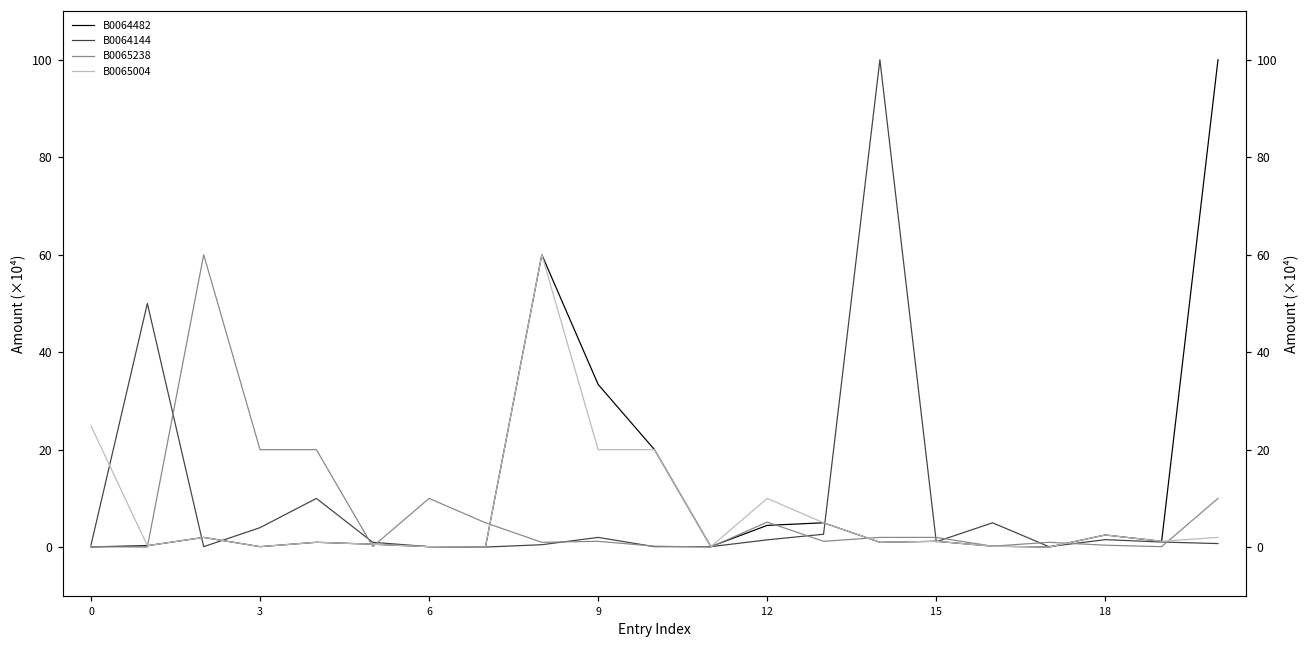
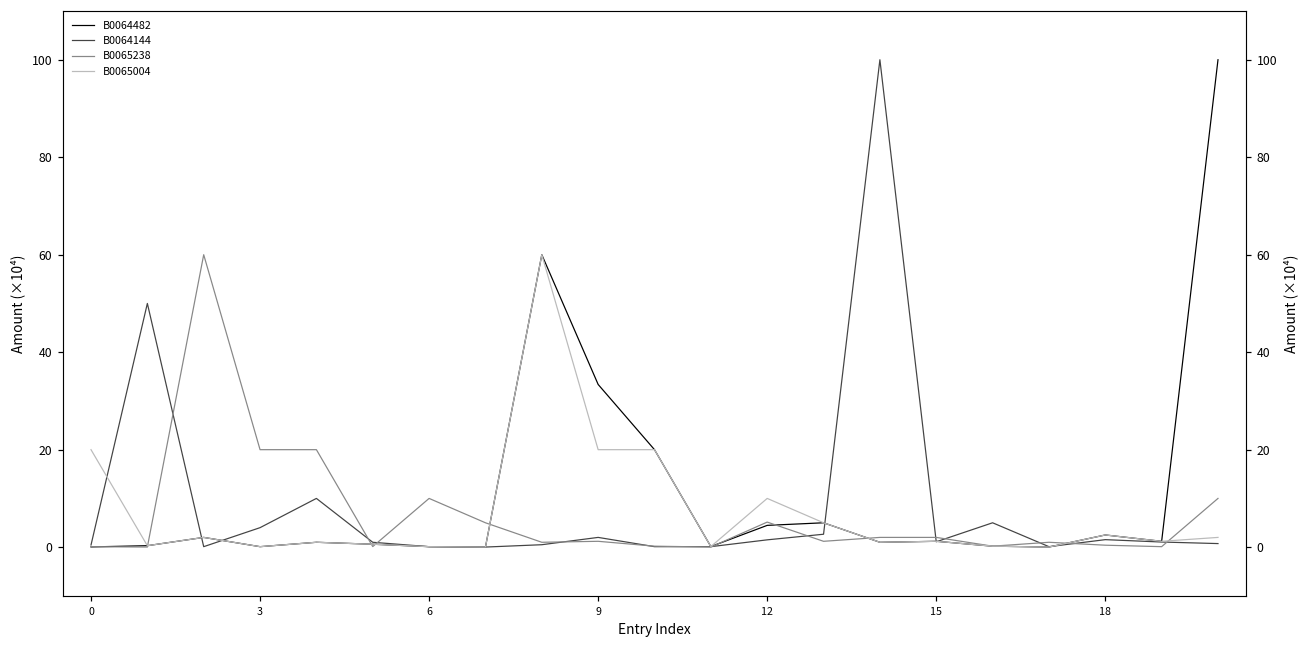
B0065004, 0: 25 -> 20
